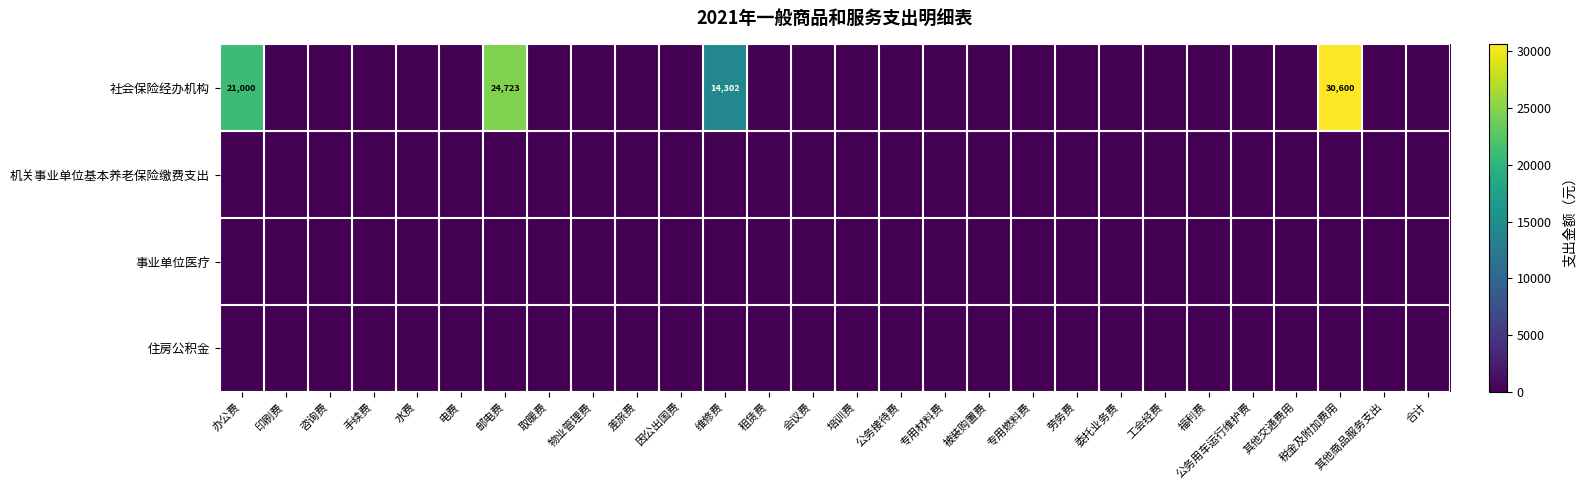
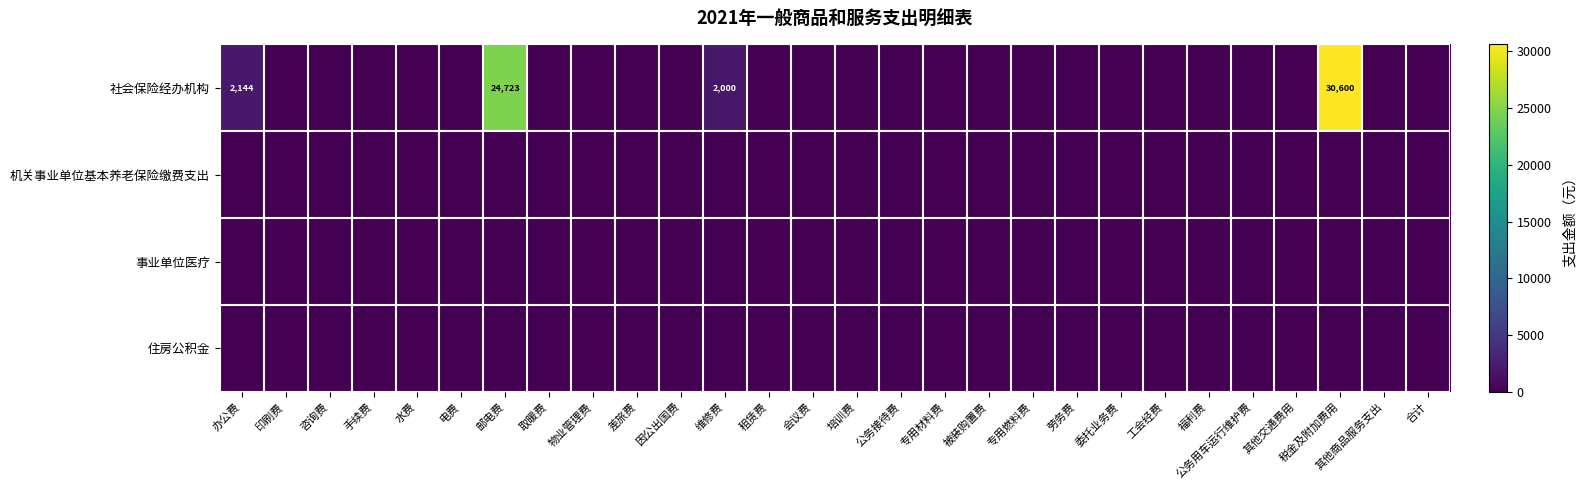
社会保险经办机构, 办公费: 21,000 -> 2,144
社会保险经办机构, 维修费: 14,302 -> 2,000
